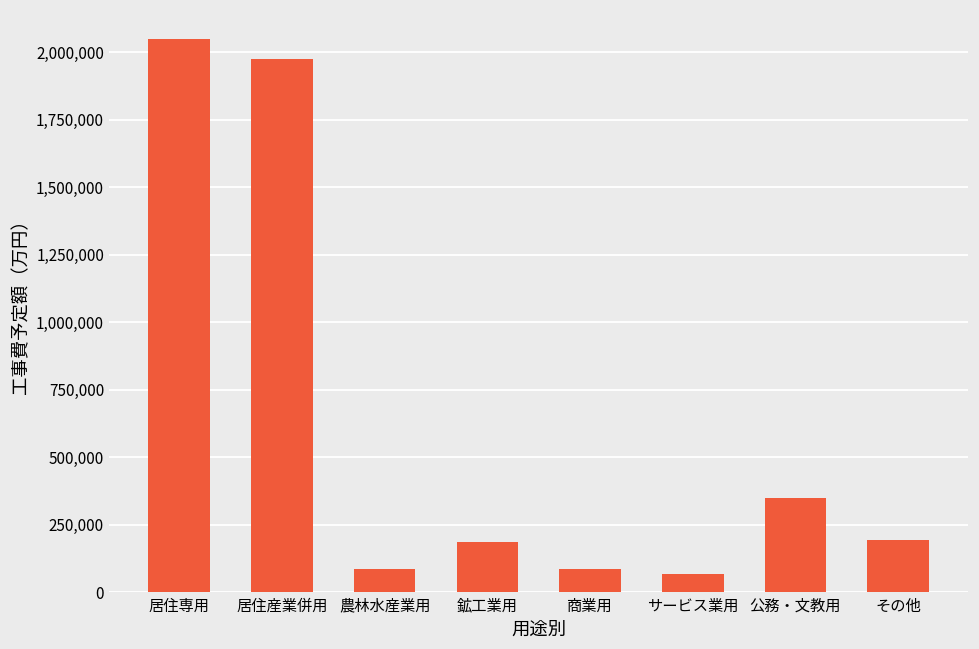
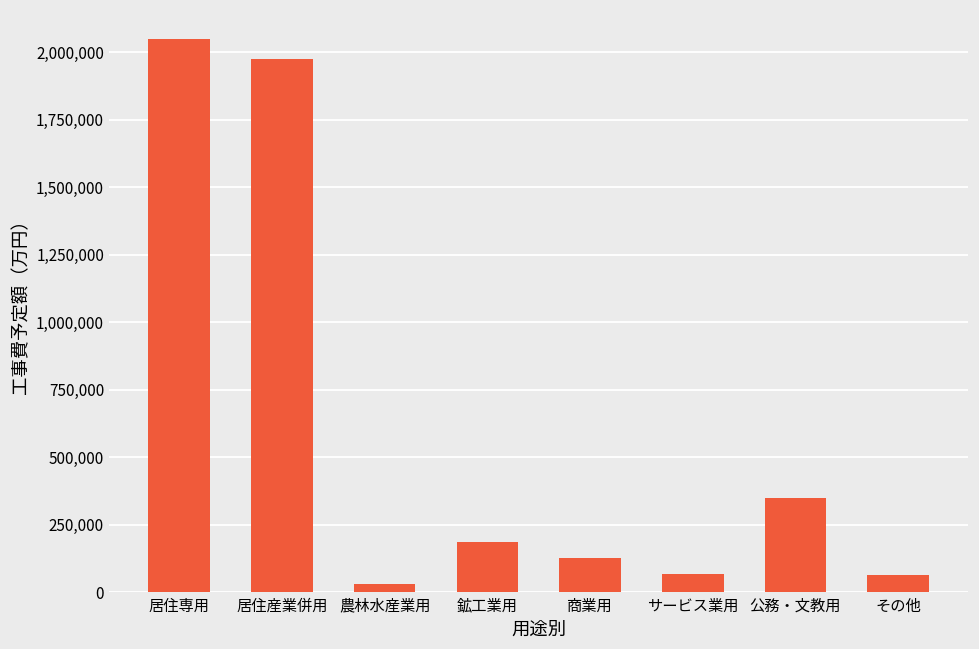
農林水産業用: 90,000 -> 30,000
商業用: 90,000 -> 130,000
その他: 200,000 -> 60,000
